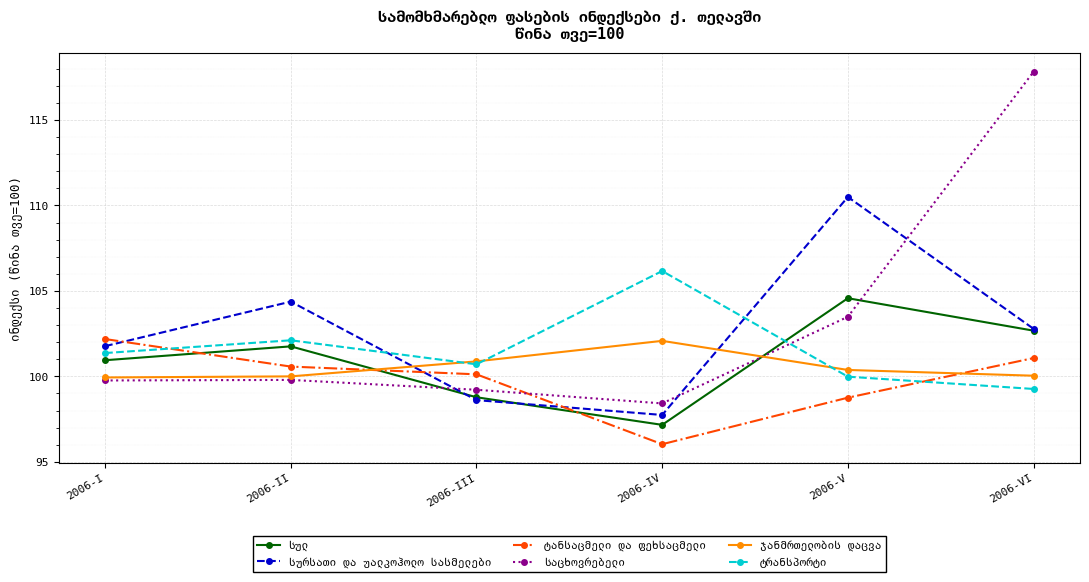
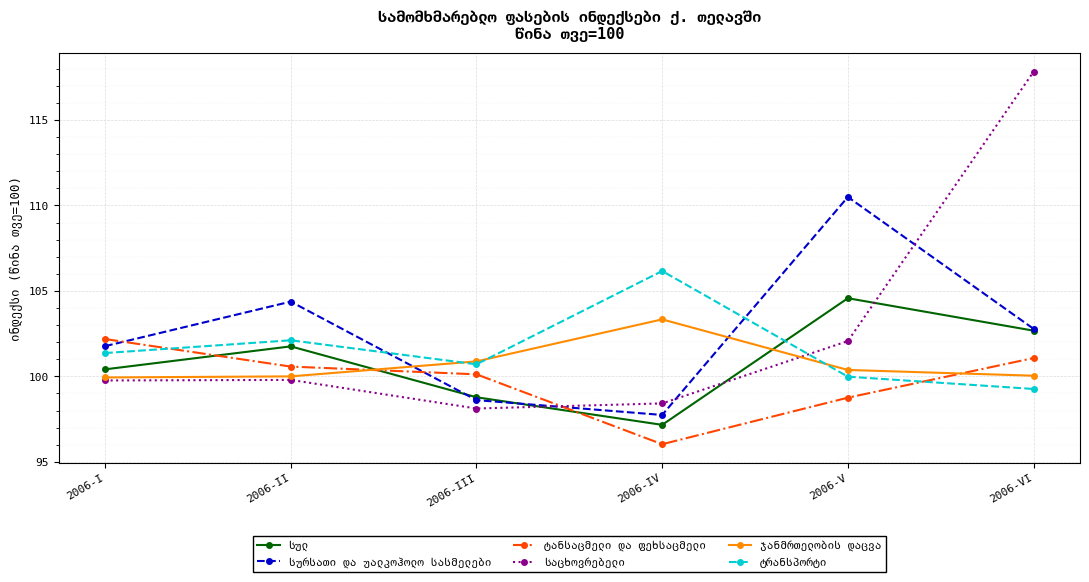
სულ, 2006-I: 100.9 -> 100.4
საცხოვრებელი, 2006-III: 99.2 -> 98.1
ჯანმრთელობის დაცვა, 2006-IV: 102.1 -> 103.3
საცხოვრებელი, 2006-V: 103.5 -> 102.1
